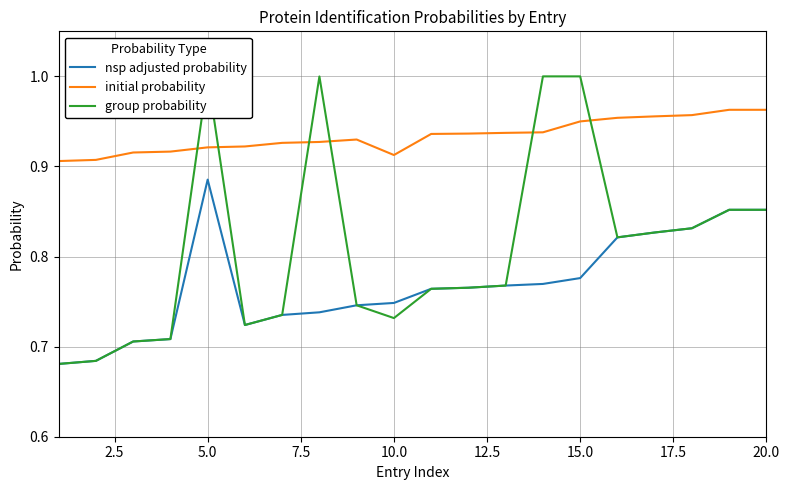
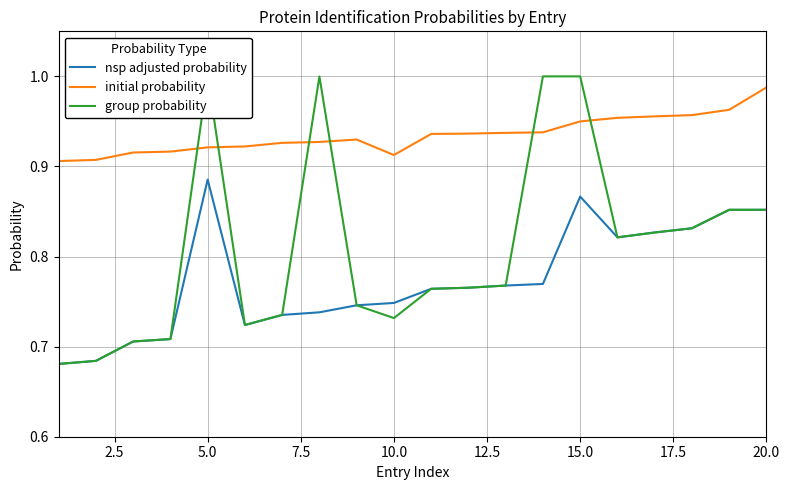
nsp adjusted probability, 15.0: 0.78 -> 0.87
initial probability, 20.0: 0.96 -> 0.99
